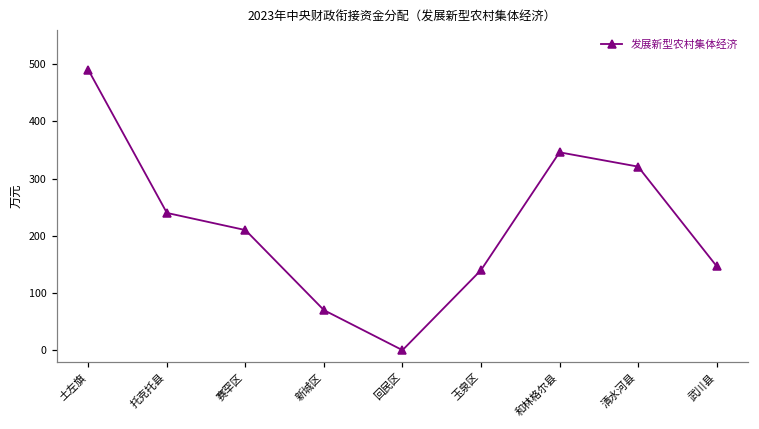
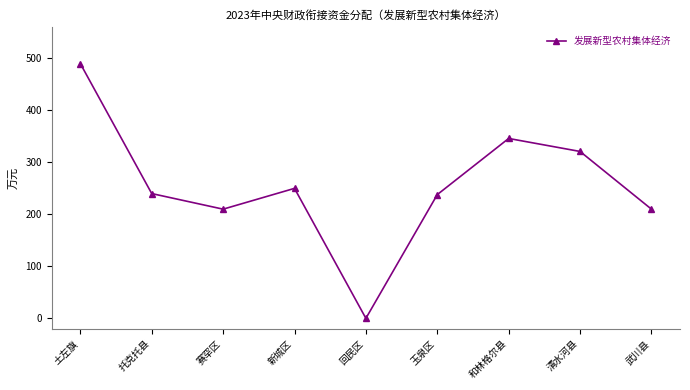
新城区: 70 -> 250
玉泉区: 140 -> 240
武川县: 150 -> 210
